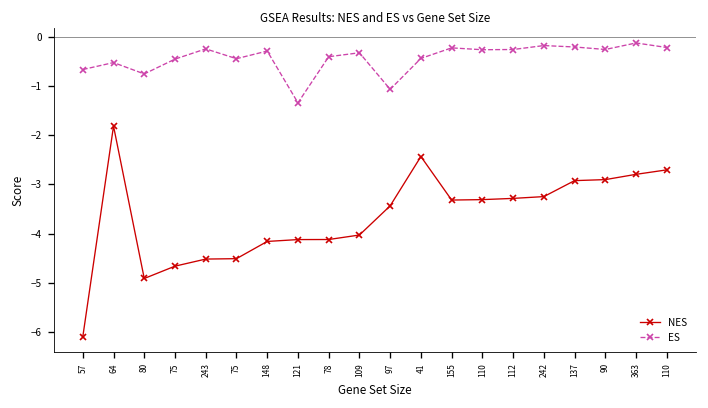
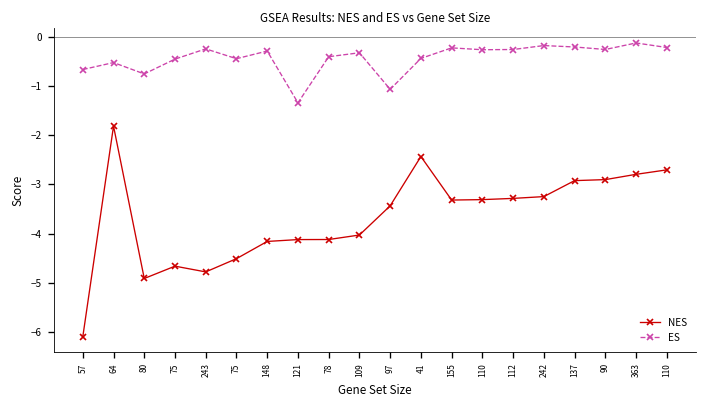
NES, 243: -4.5 -> -4.8
